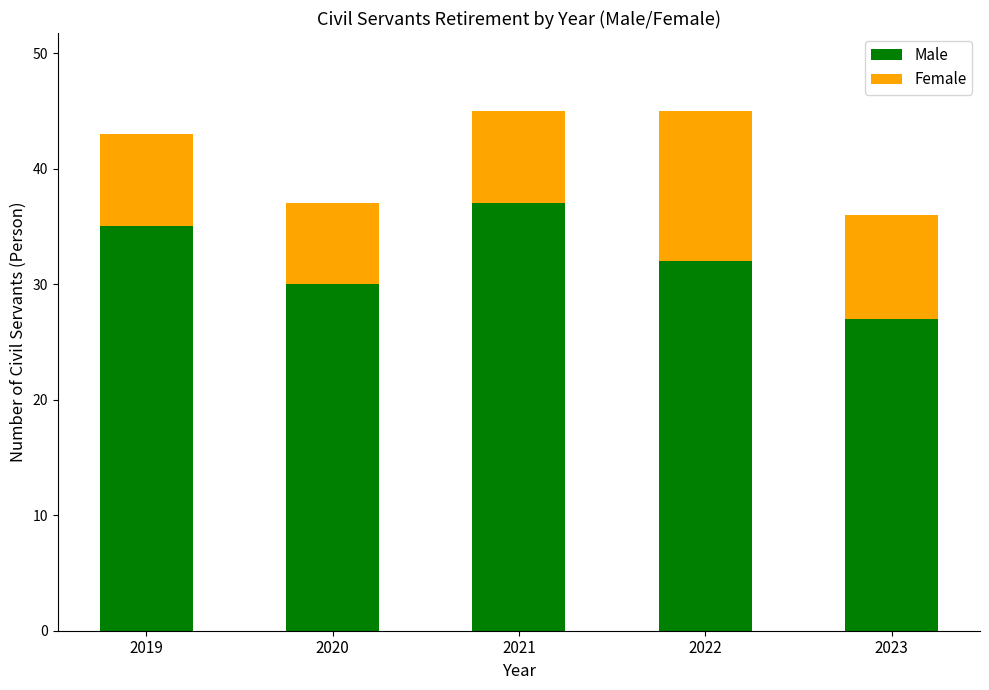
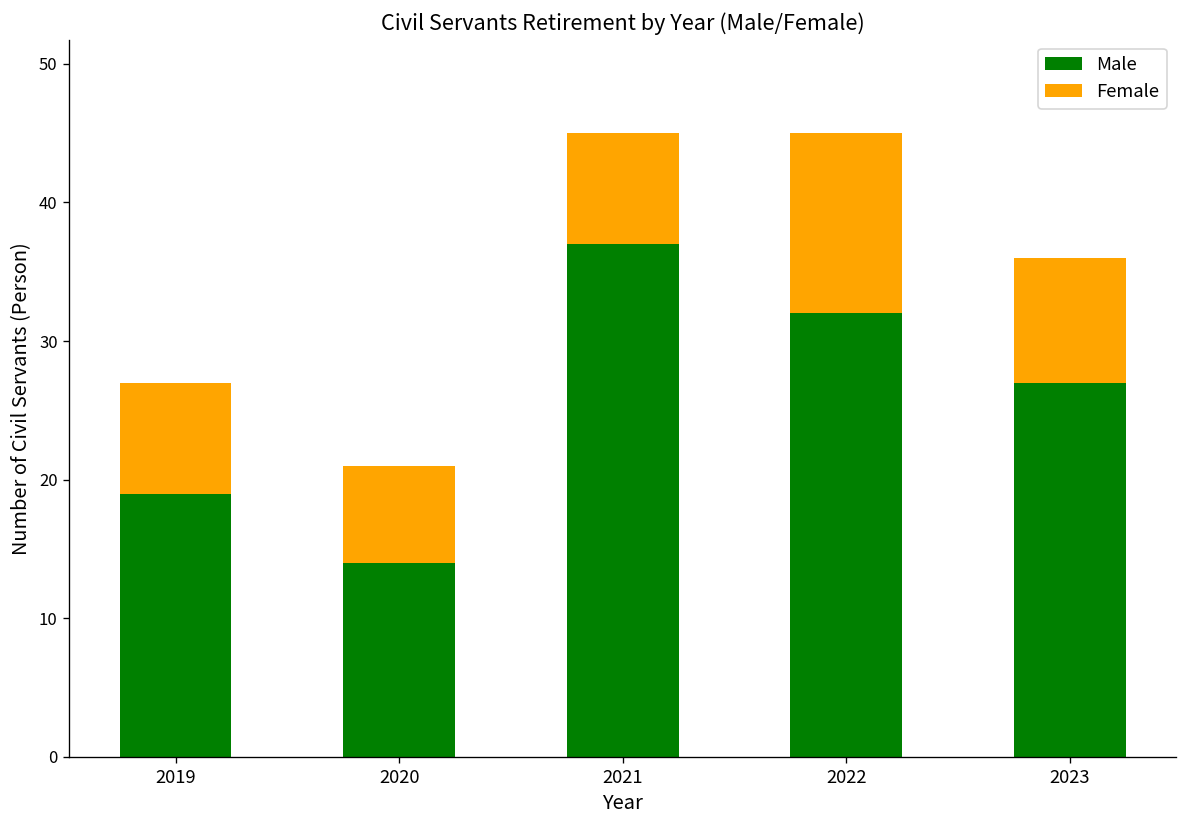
Male, 2019: 35 -> 19
Male, 2020: 30 -> 14
